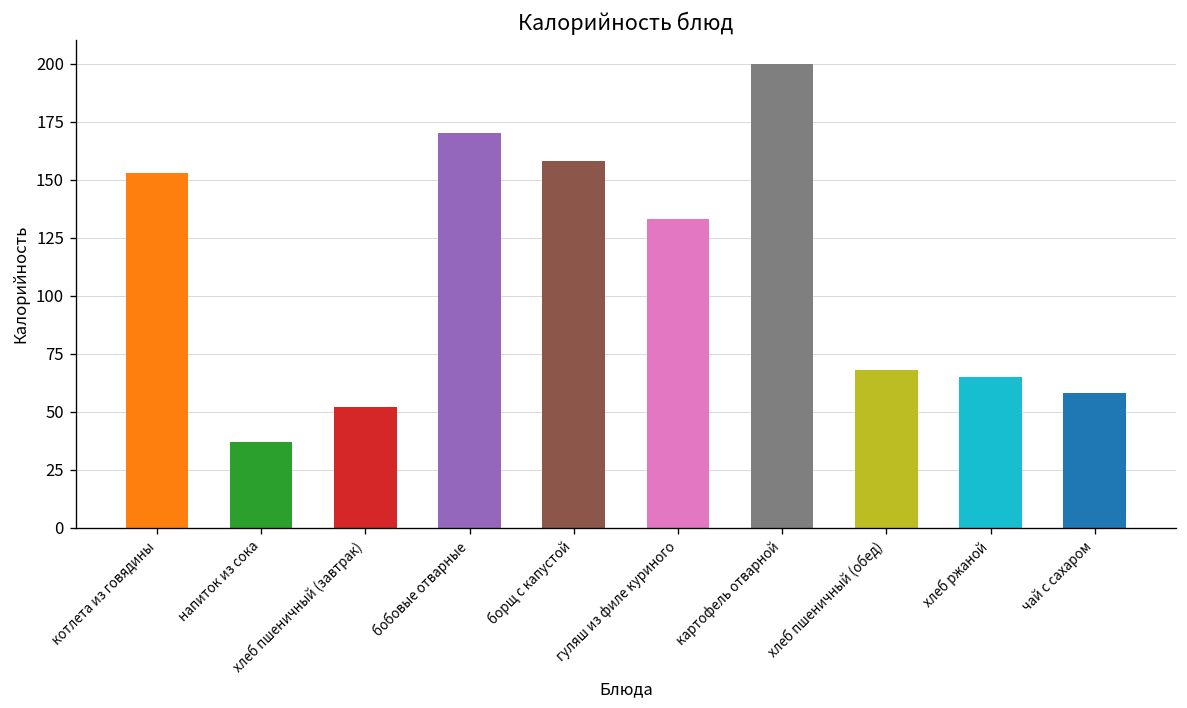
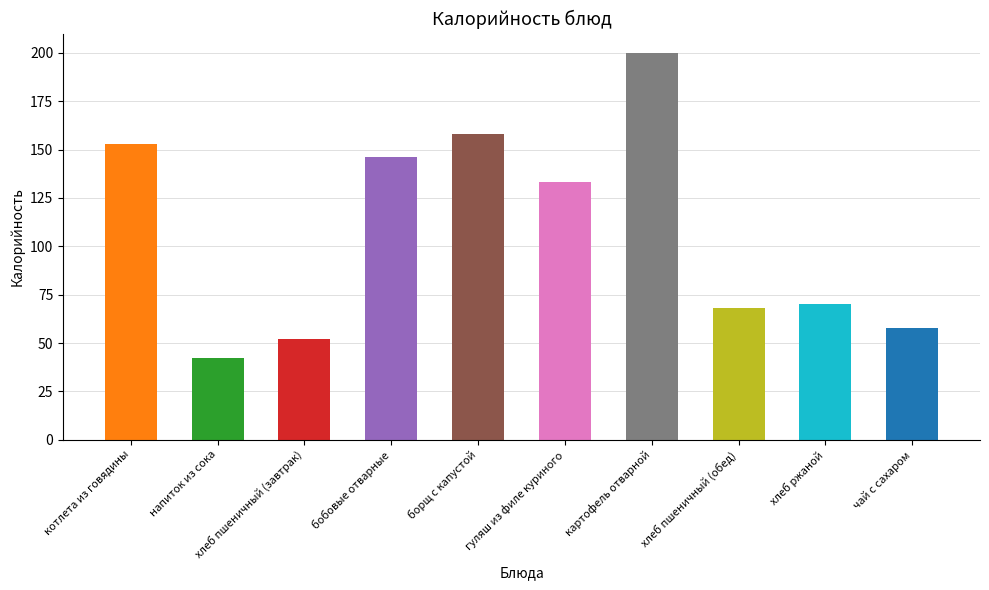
напиток из сока: 37 -> 42
бобовые отварные: 170 -> 146
хлеб ржаной: 65 -> 70
